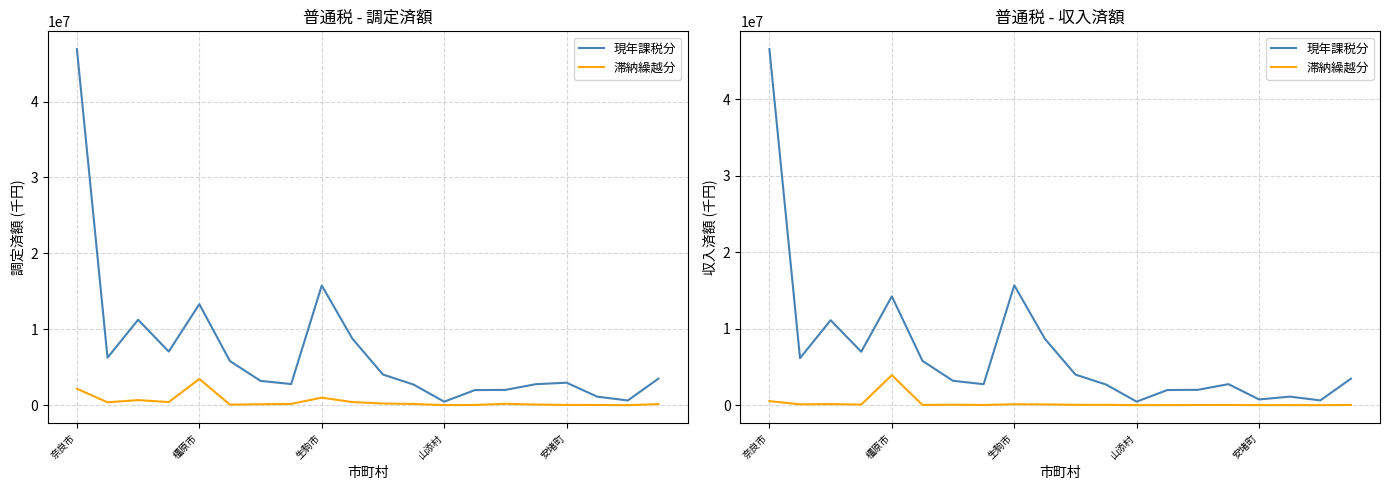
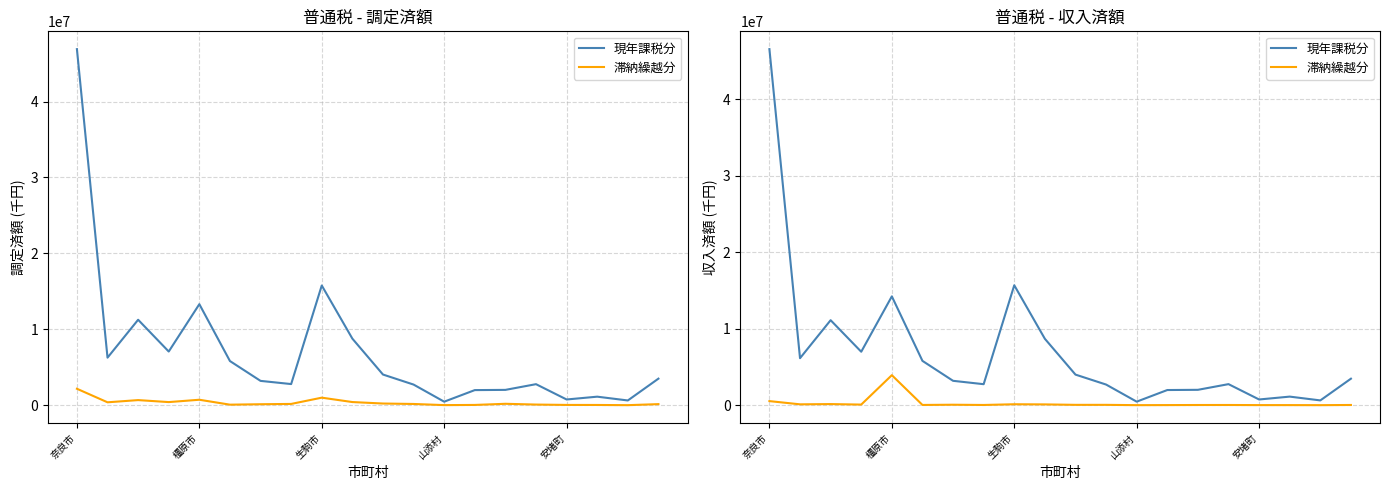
普通税 - 調定済額, 滞納繰越分, 橿原市: 3000000 -> 1000000
普通税 - 調定済額, 現年課税分, 安堵町: 3000000 -> 1000000
